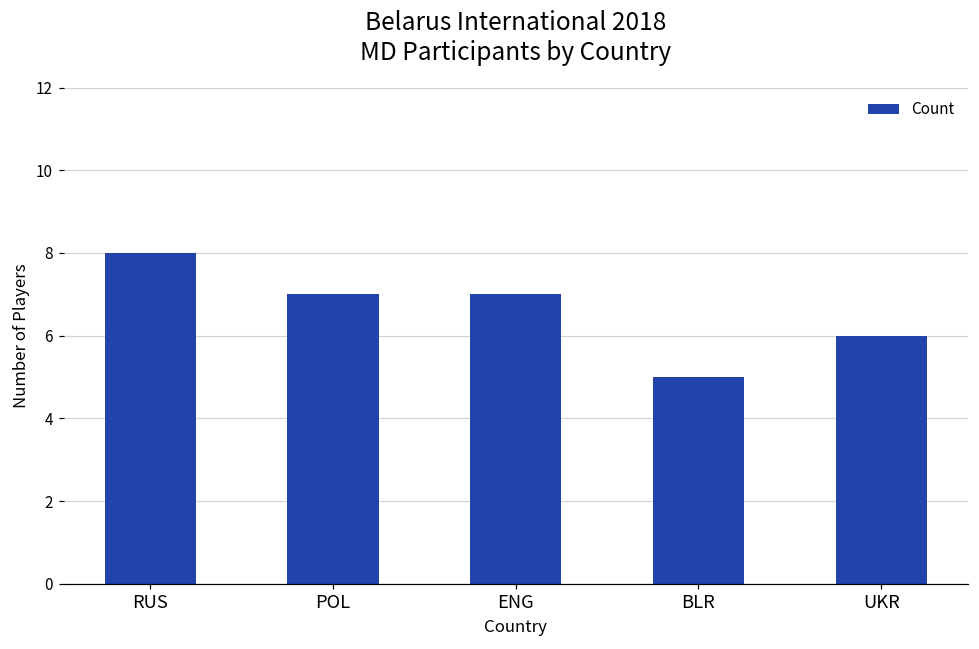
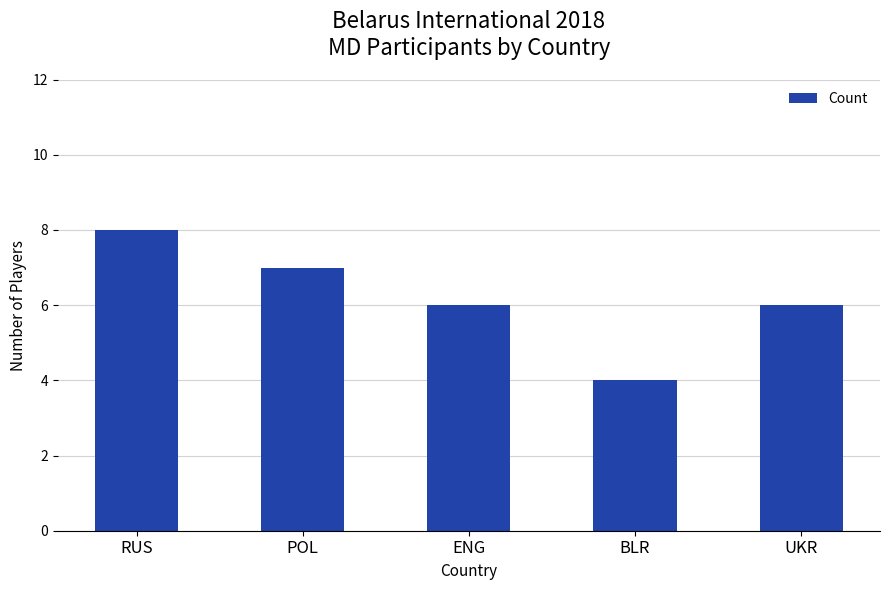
ENG: 7 -> 6
BLR: 5 -> 4
